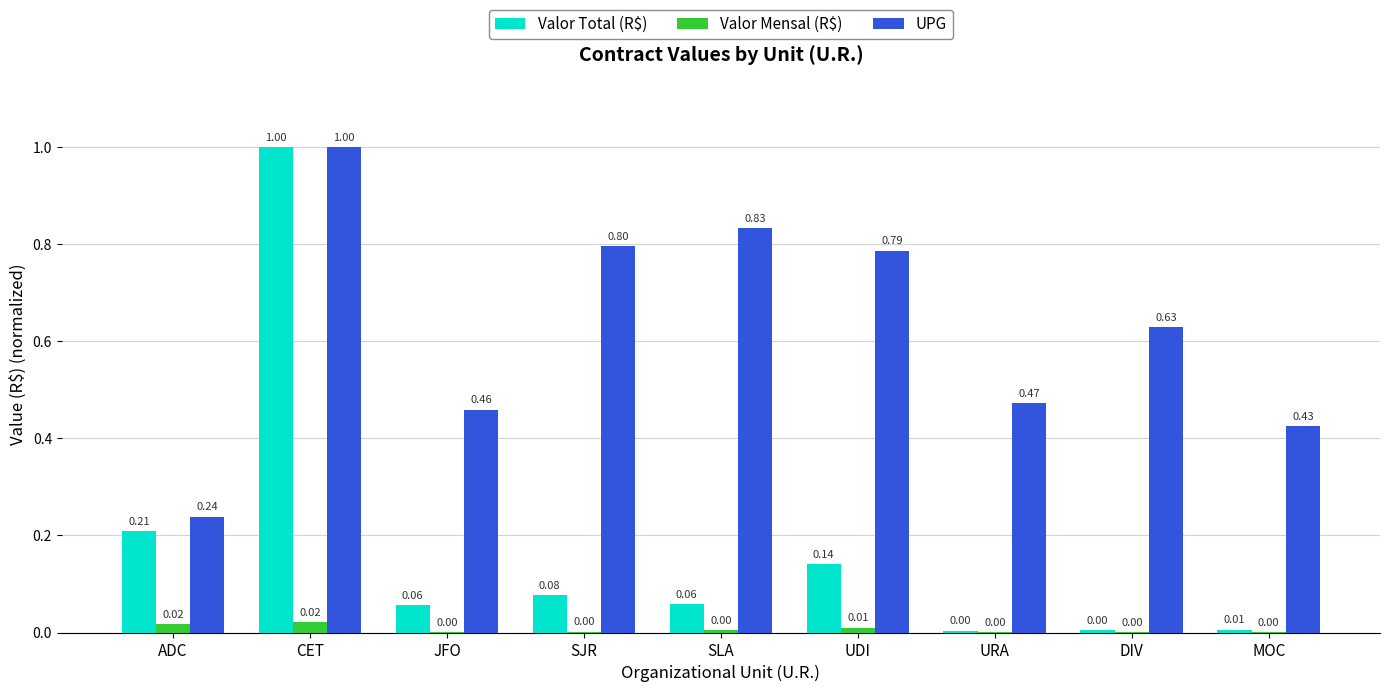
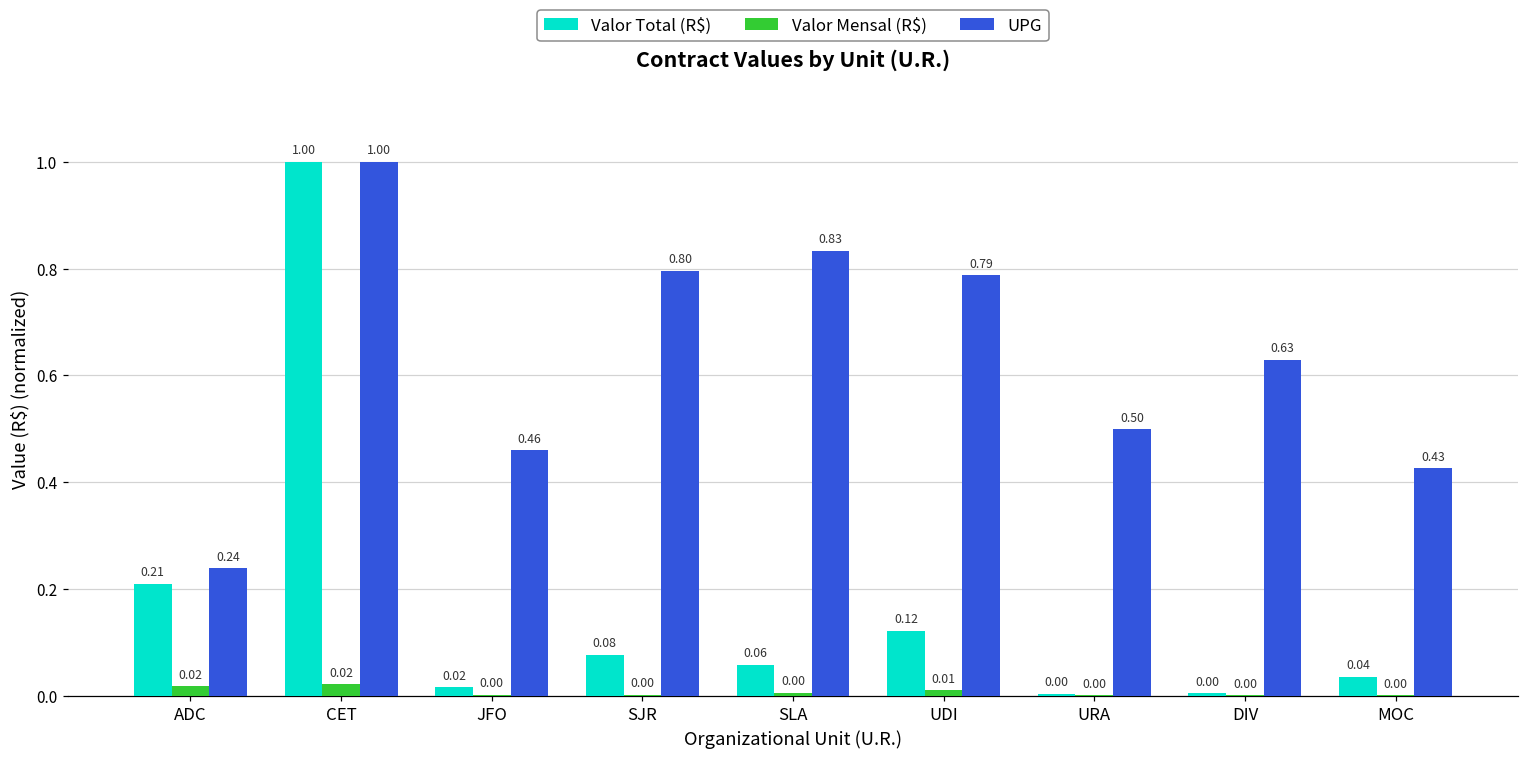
Valor Total (R$), JFO: 0.06 -> 0.02
Valor Total (R$), UDI: 0.14 -> 0.12
UPG, URA: 0.47 -> 0.50
Valor Total (R$), MOC: 0.01 -> 0.04
